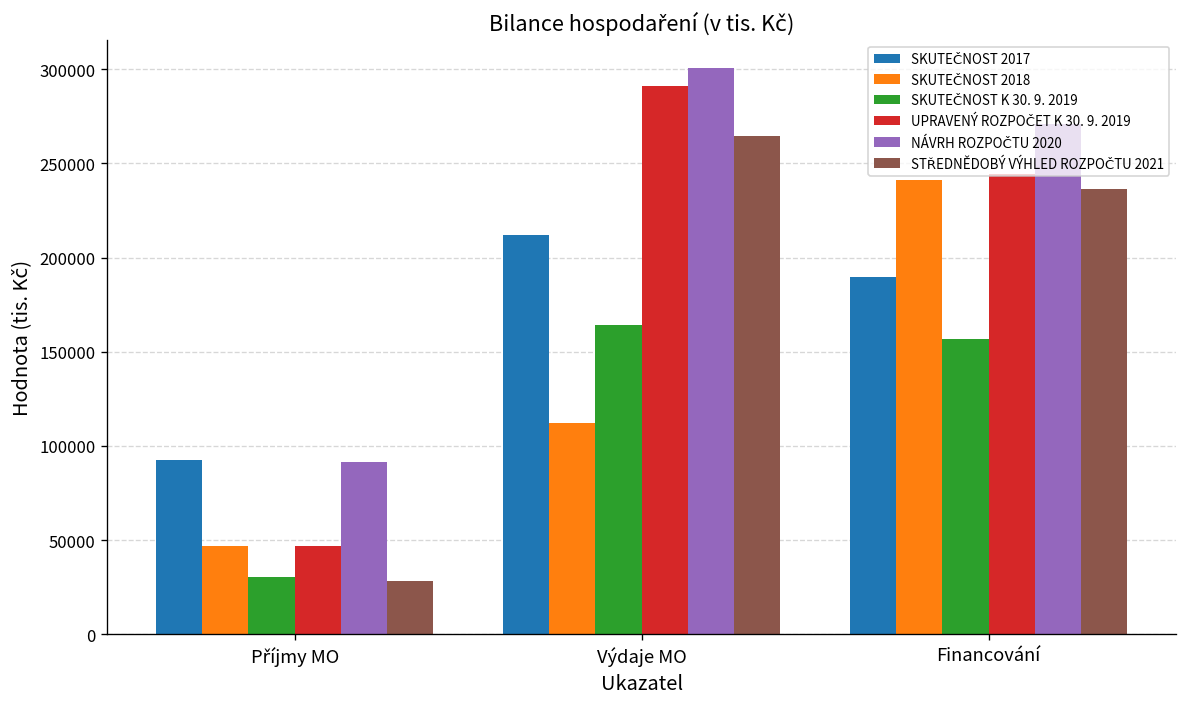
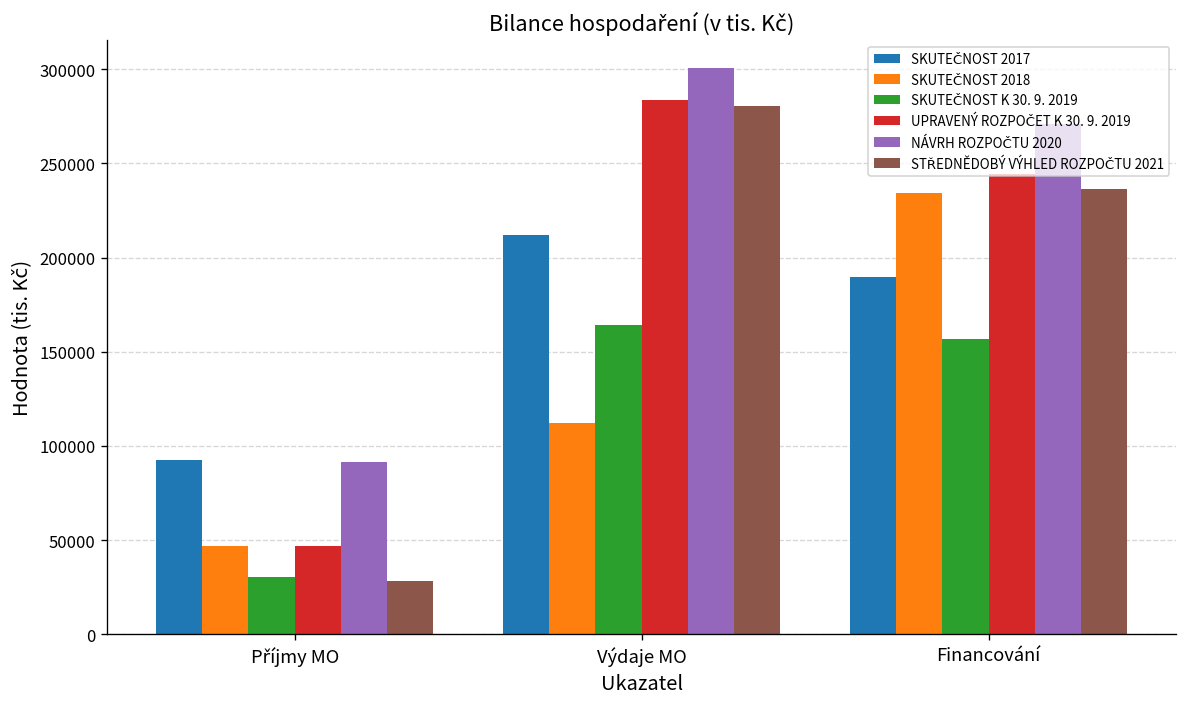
UPRAVENÝ ROZPOČET K 30. 9. 2019, Výdaje MO: 291000 -> 284000
STŘEDNĚDOBÝ VÝHLED ROZPOČTU 2021, Výdaje MO: 264000 -> 281000
SKUTEČNOST 2018, Financování: 241000 -> 234000
